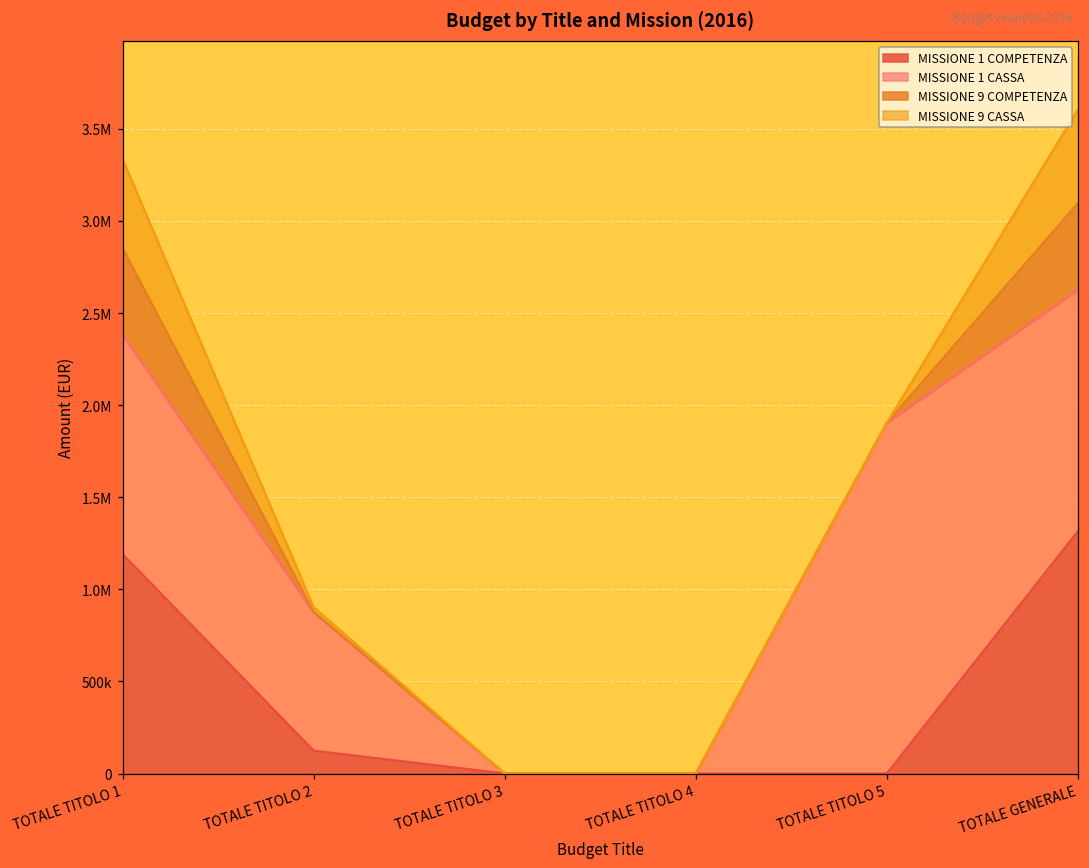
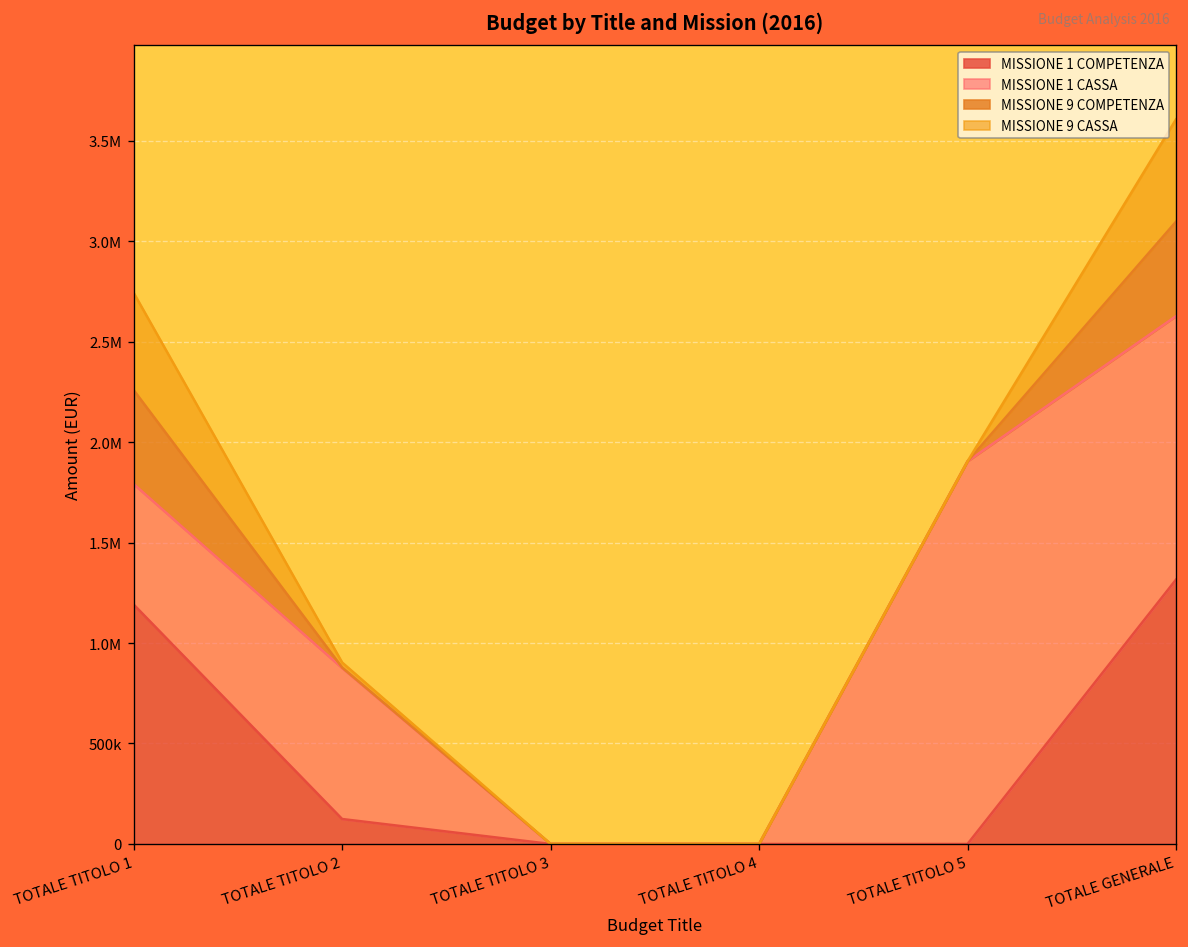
MISSIONE 1 CASSA, TOTALE TITOLO 1: 1190000 -> 600000
